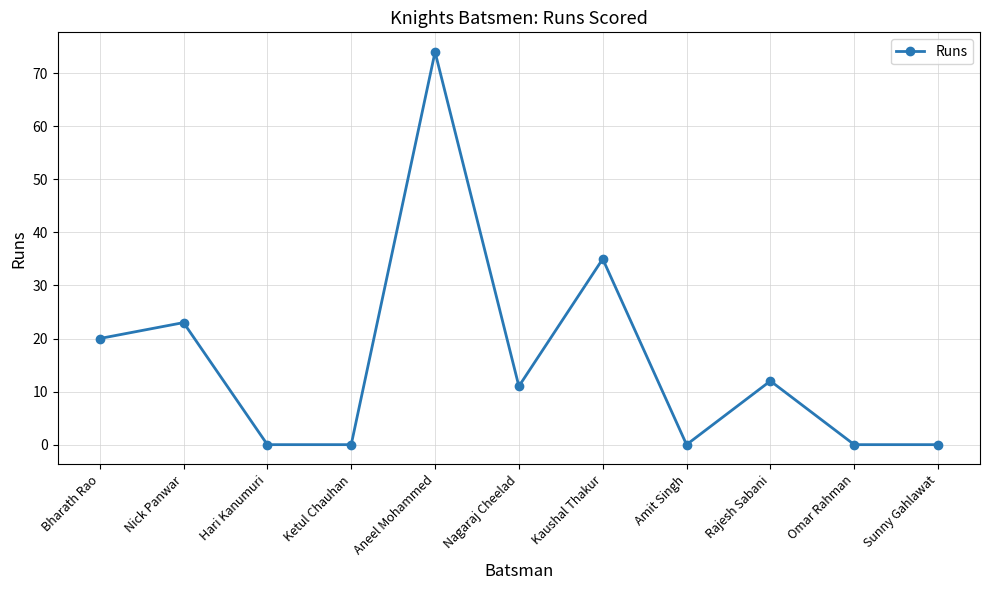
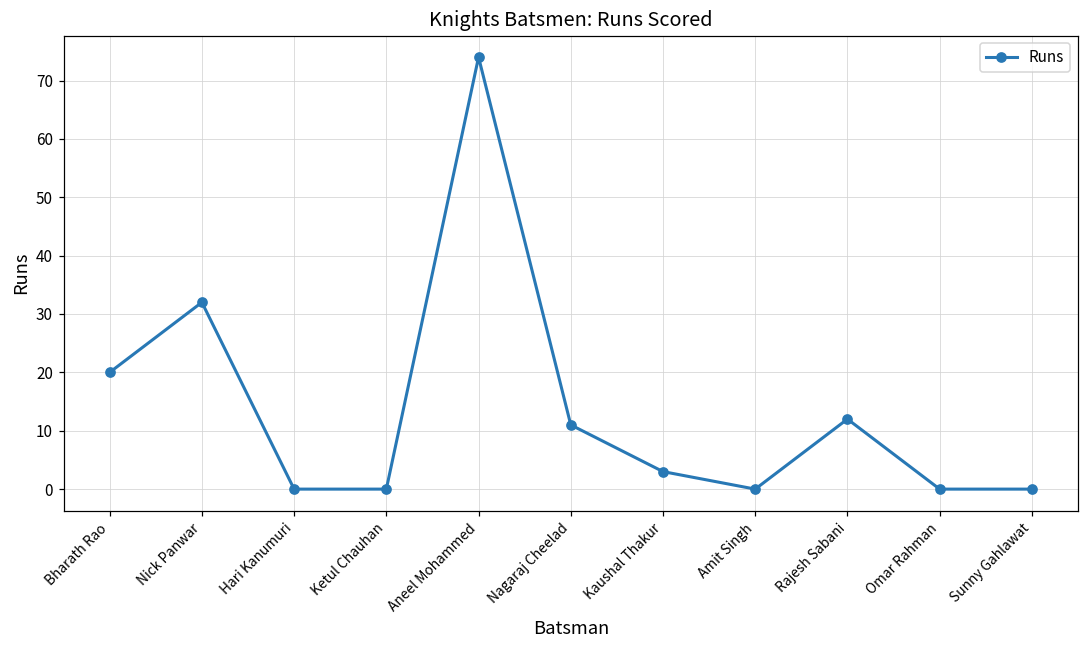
Nick Panwar: 23 -> 32
Kaushal Thakur: 35 -> 3
